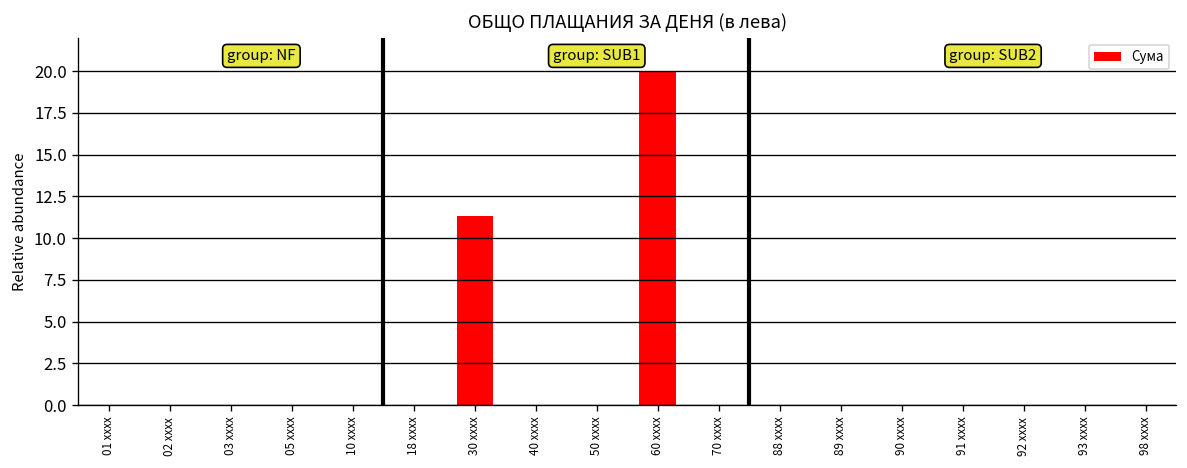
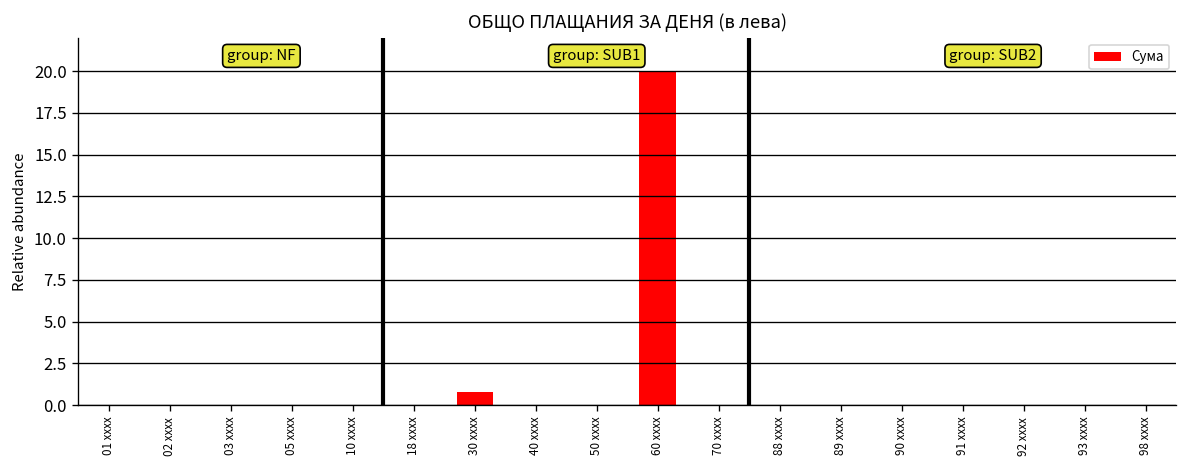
30 xxxx: 11.3 -> 0.8
